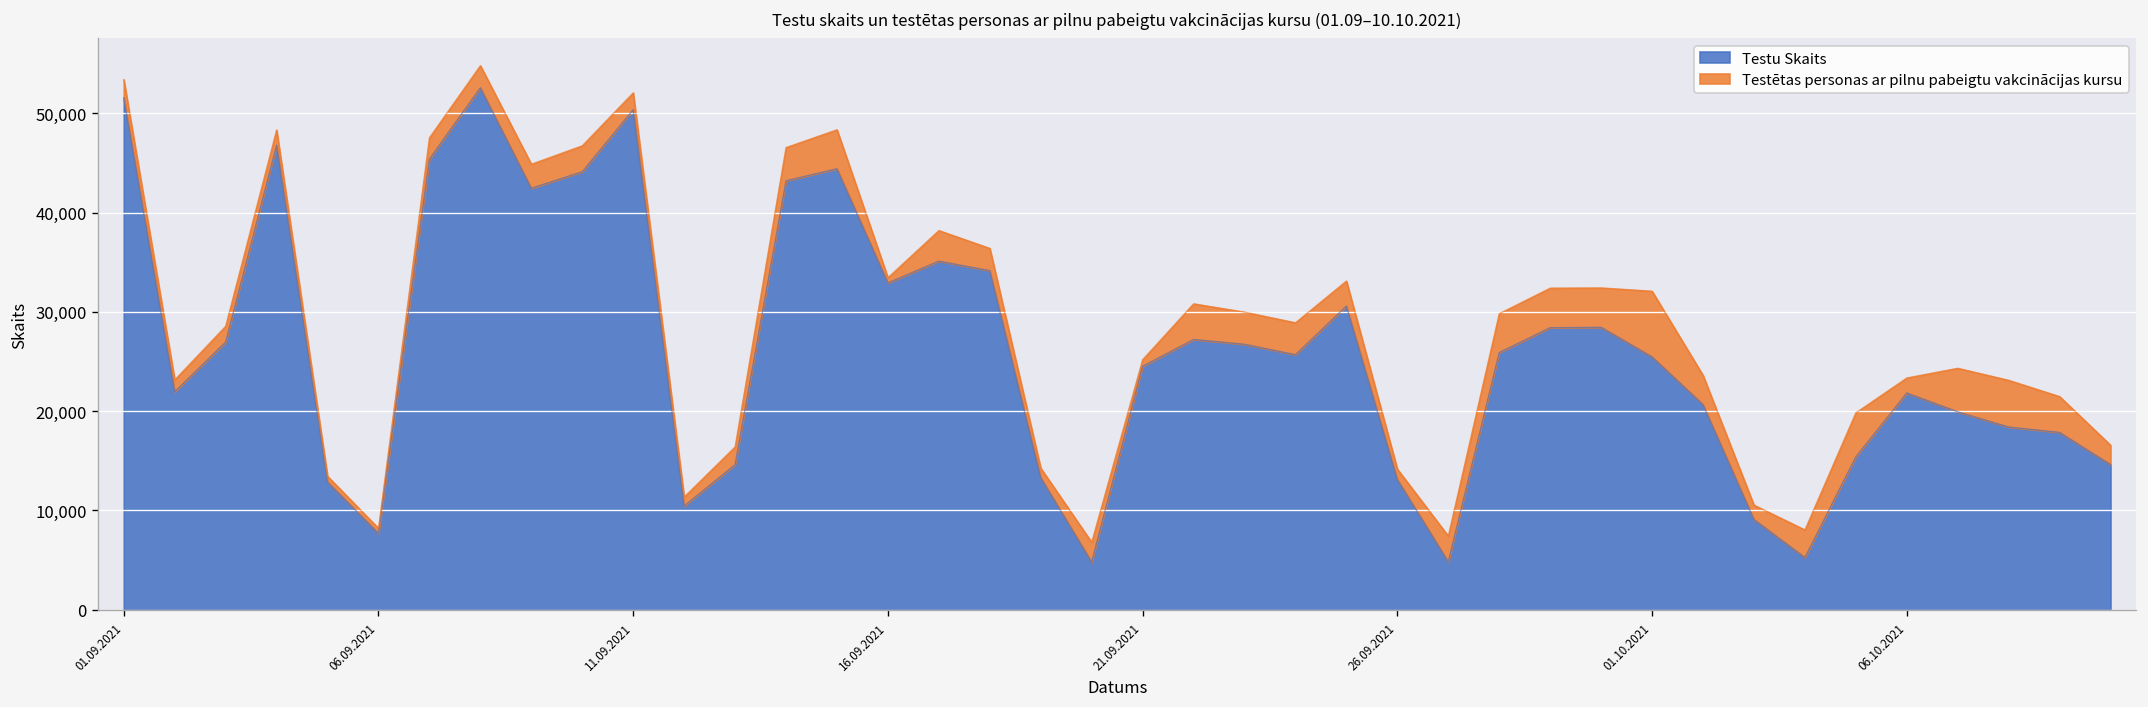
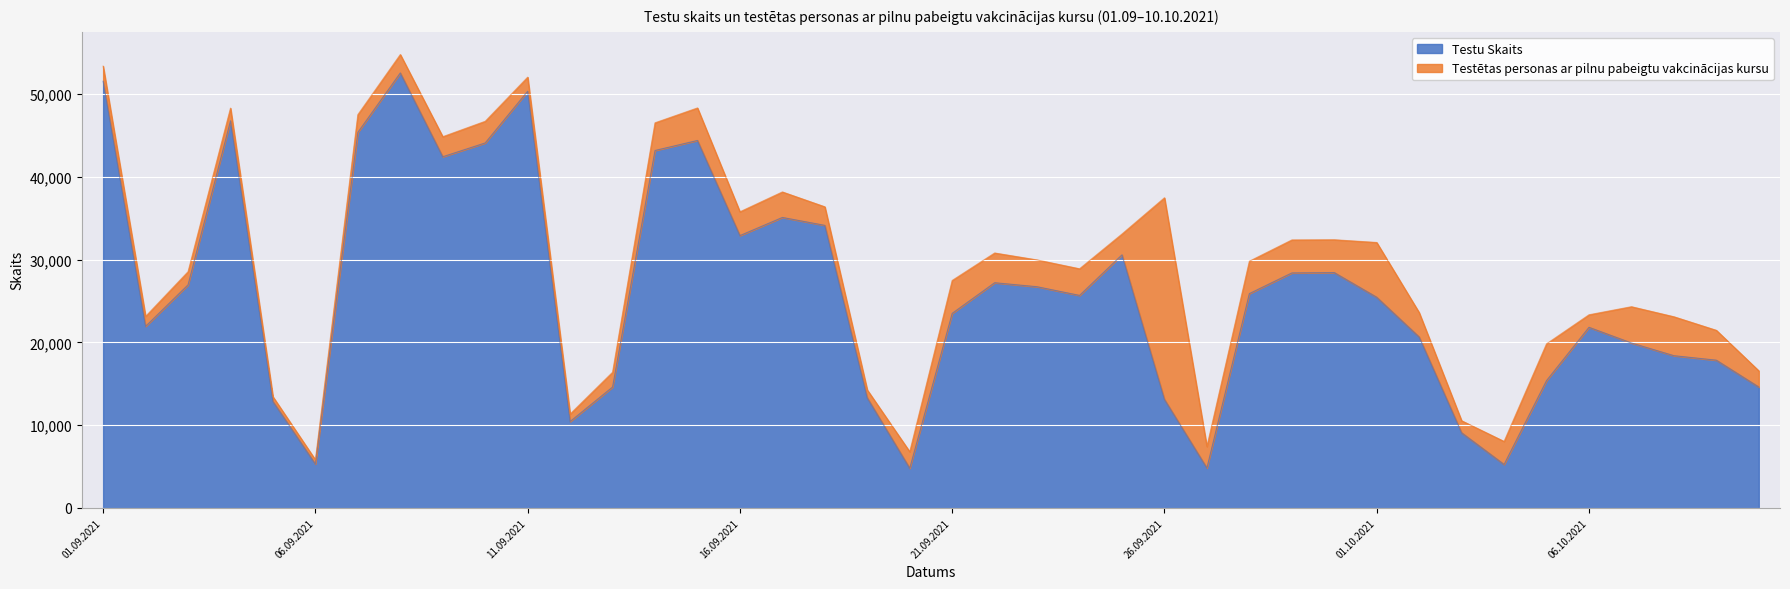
Testu Skaits, 06.09.2021: 8,000 -> 5,000
Testētas personas ar pilnu pabeigtu vakcinācijas kursu, 16.09.2021: 1,000 -> 3,000
Testu Skaits, 21.09.2021: 25,000 -> 24,000
Testētas personas ar pilnu pabeigtu vakcinācijas kursu, 21.09.2021: 1,000 -> 4,000
Testētas personas ar pilnu pabeigtu vakcinācijas kursu, 26.09.2021: 1,000 -> 24,000
